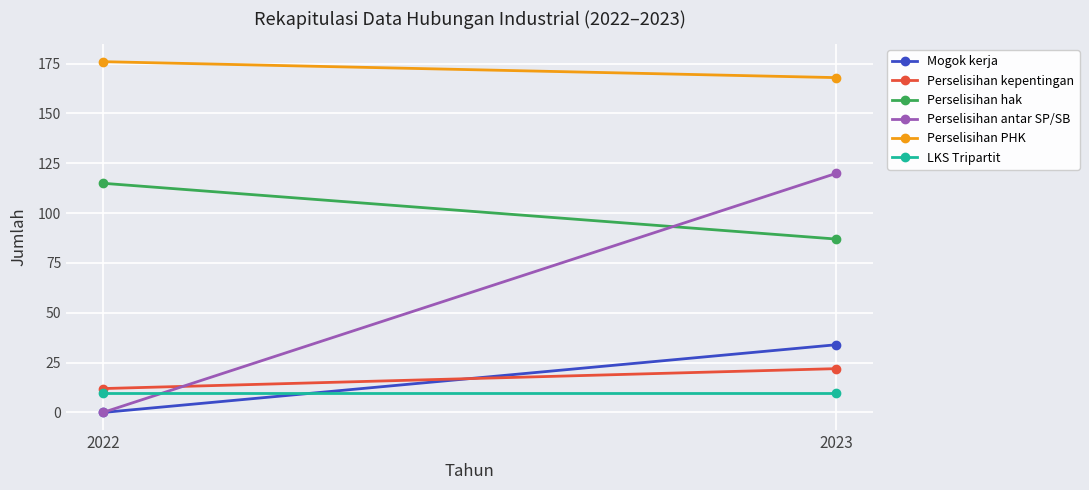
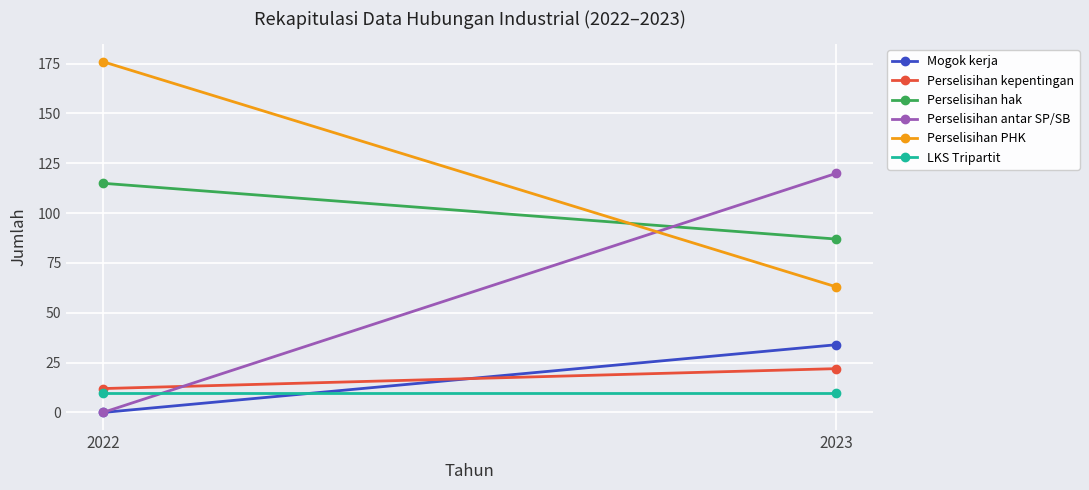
Perselisihan PHK, 2023: 168 -> 63
